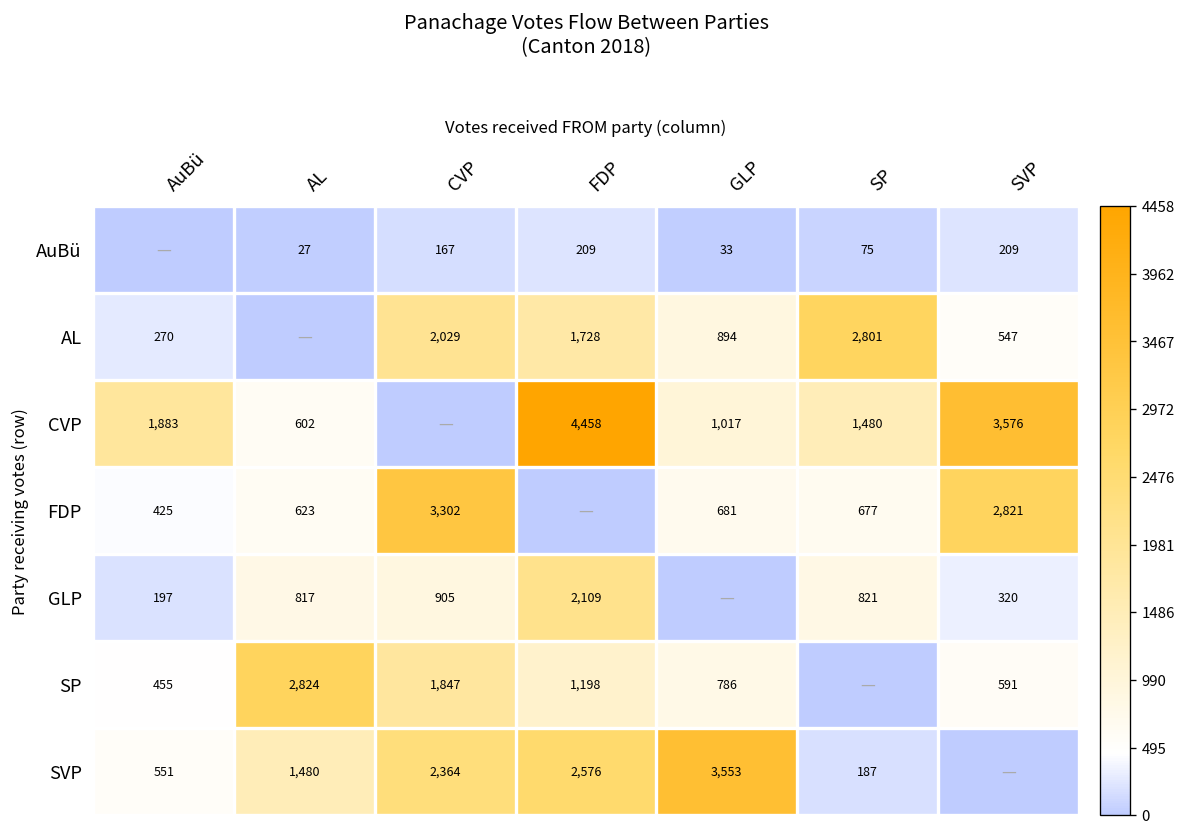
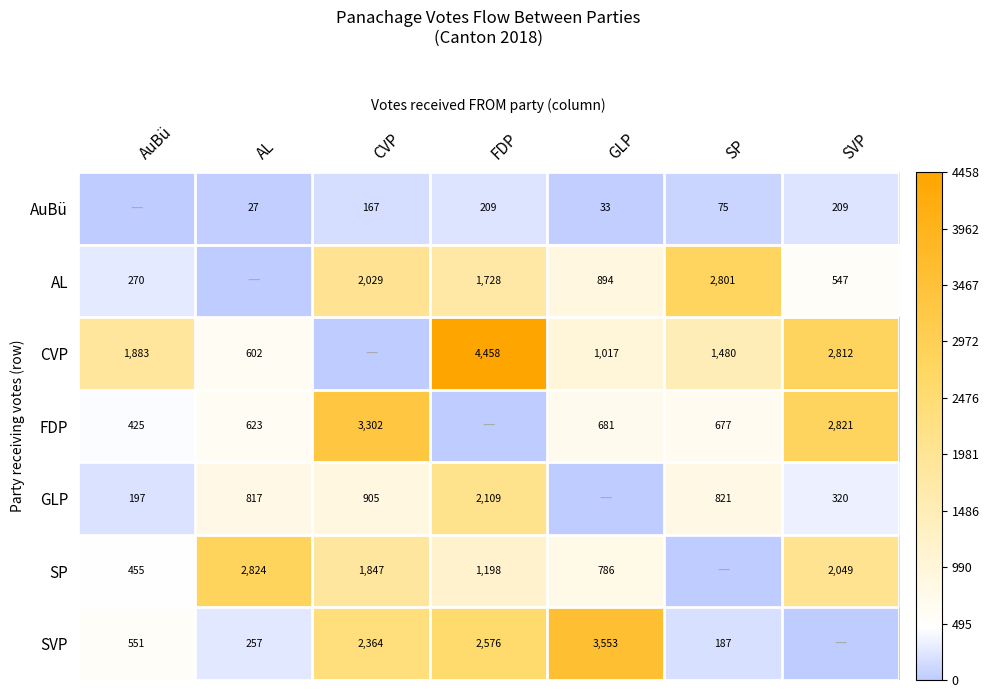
CVP, SVP: 3,576 -> 2,812
SP, SVP: 591 -> 2,049
SVP, AL: 1,480 -> 257
